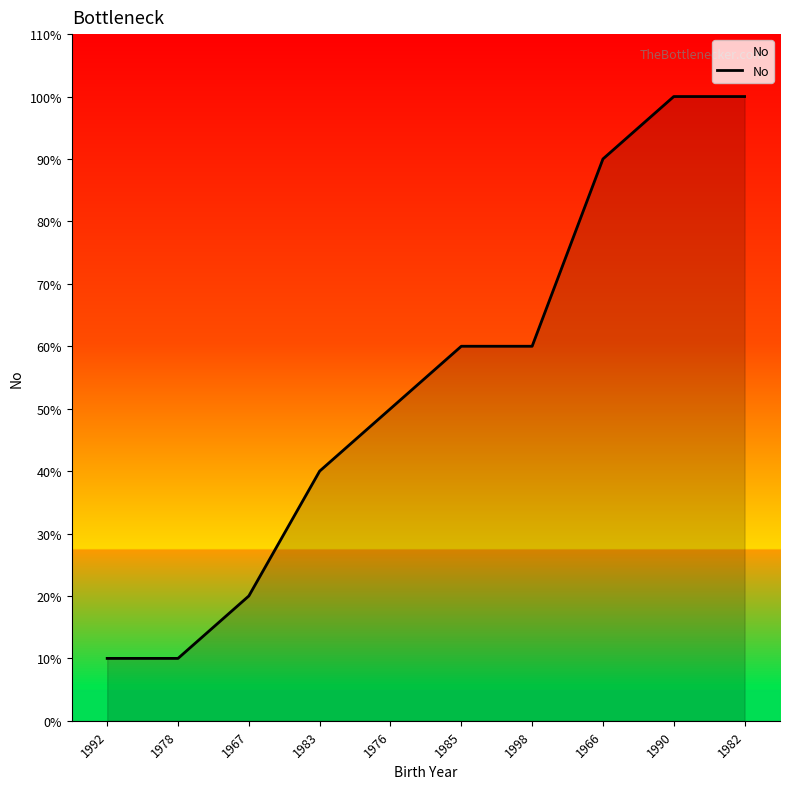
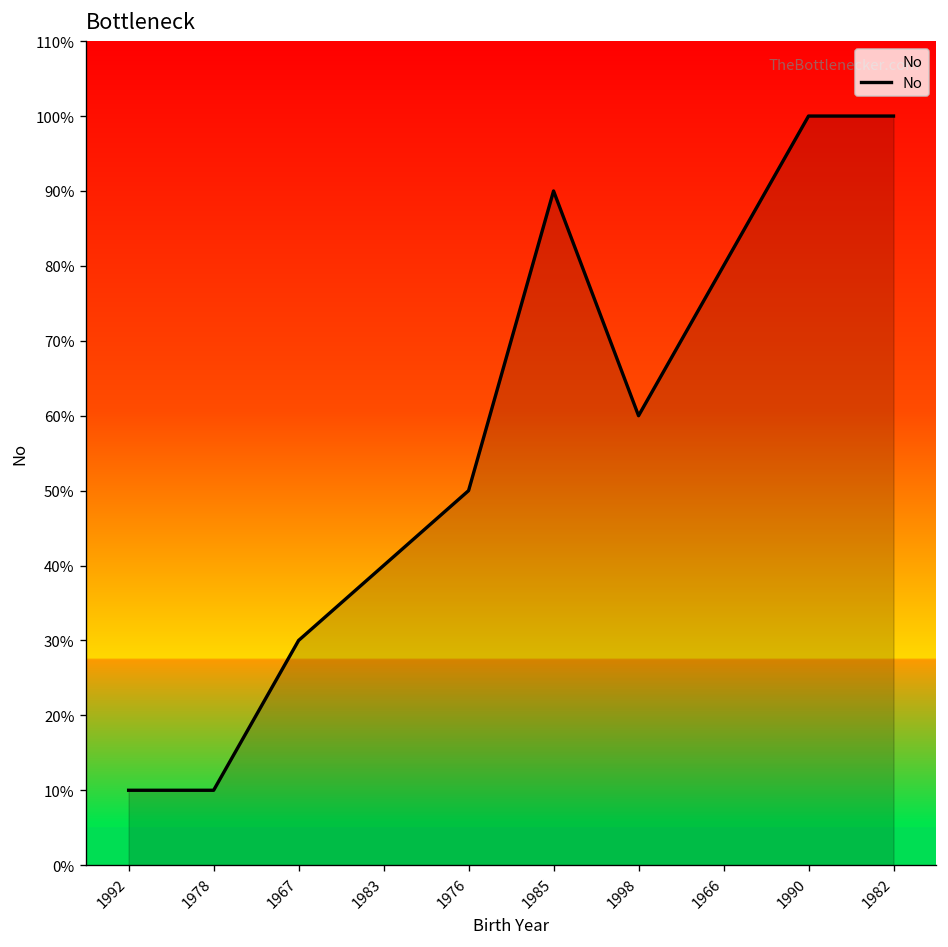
1967: 20% -> 30%
1985: 60% -> 90%
1966: 90% -> 80%
